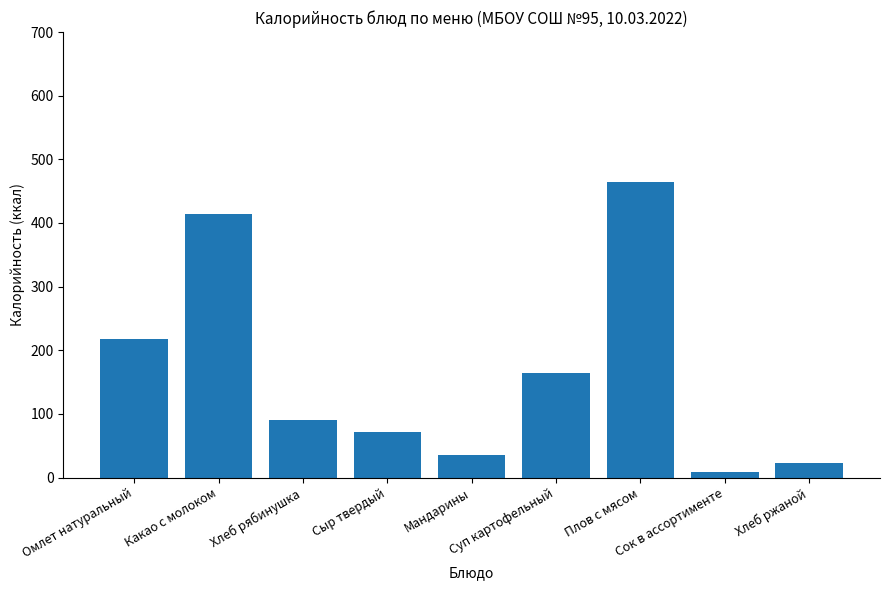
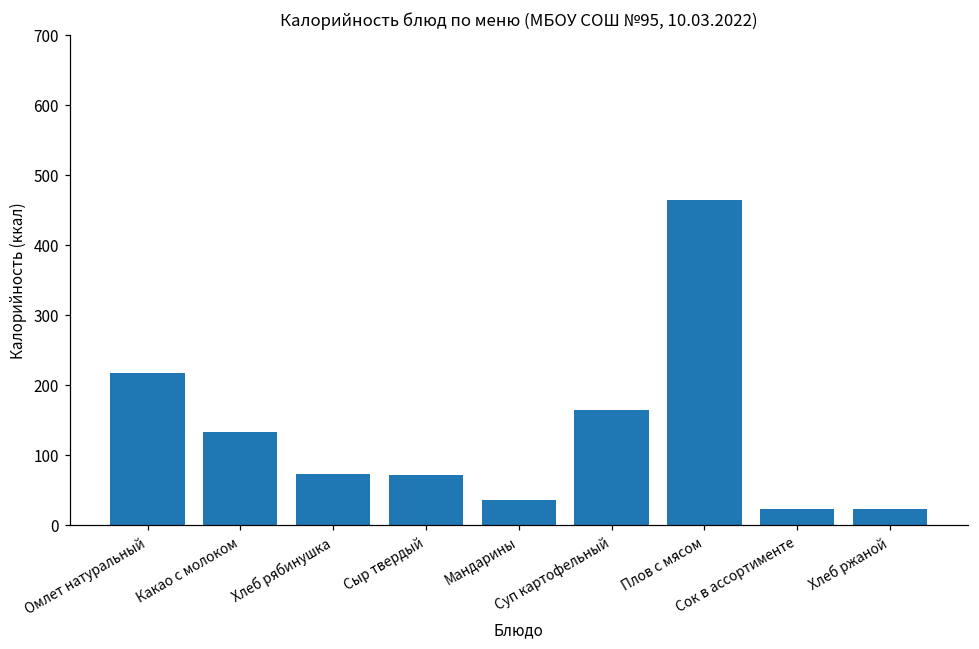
Какао с молоком: 410 -> 130
Хлеб рябинушка: 90 -> 70
Сок в ассортименте: 10 -> 20
